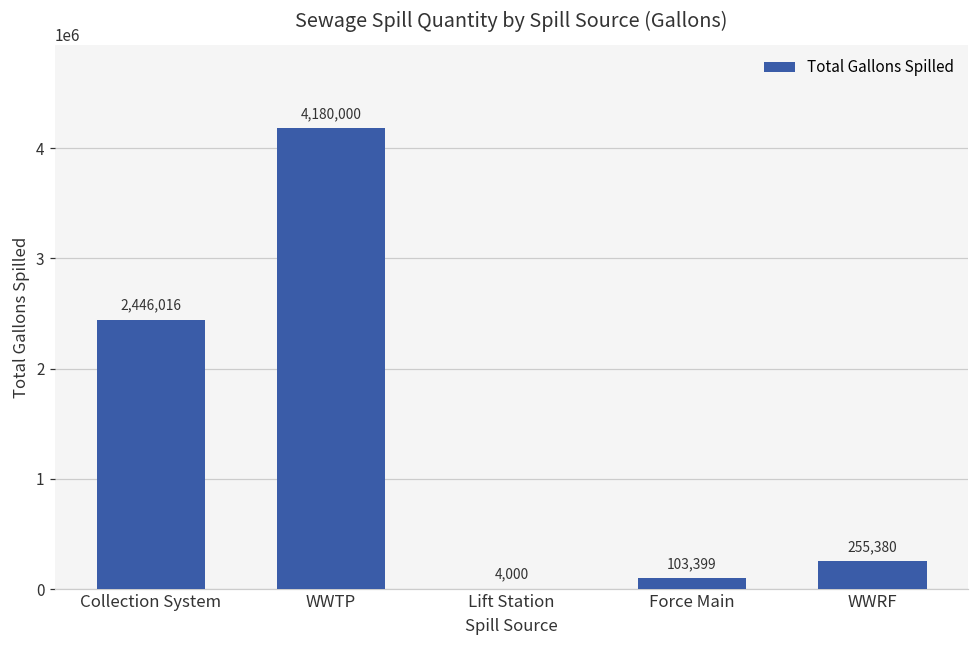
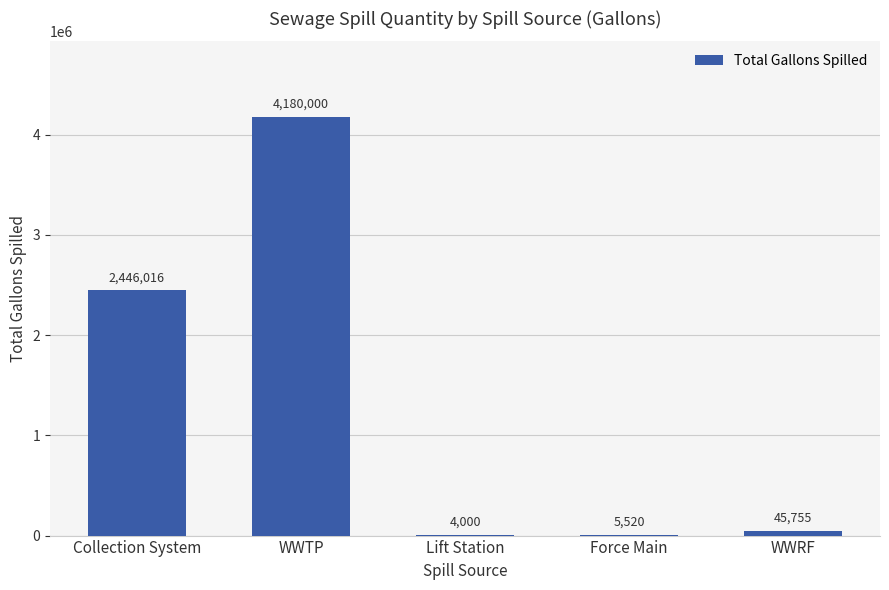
Force Main: 103,399 -> 5,520
WWRF: 255,380 -> 45,755
